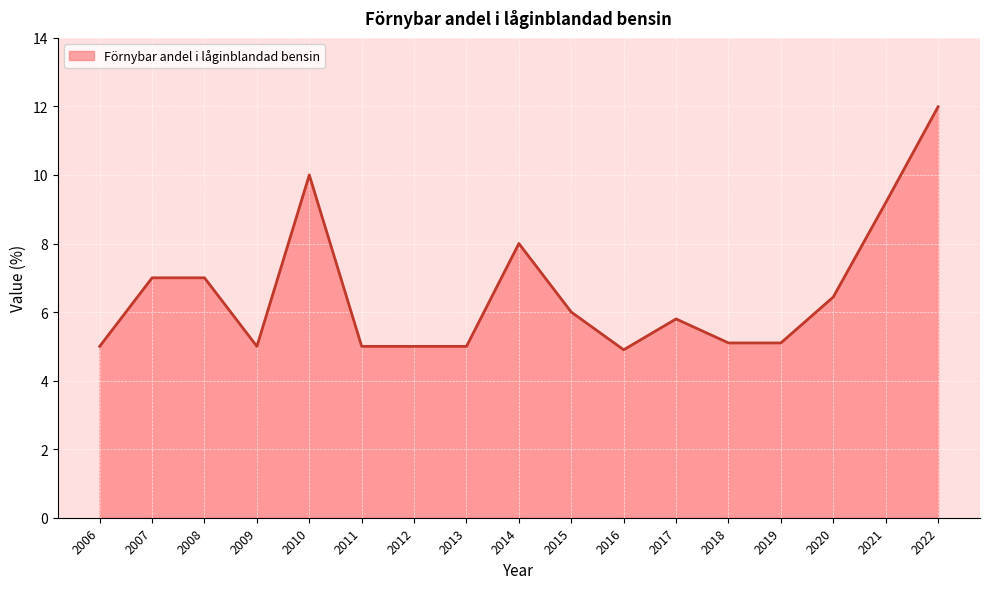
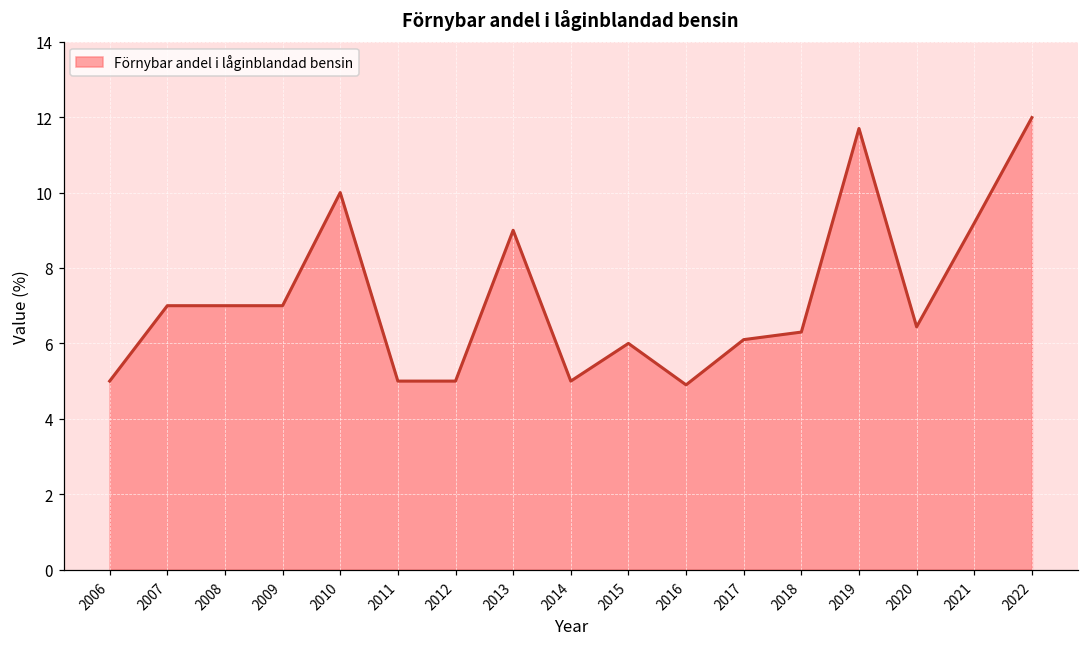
2009: 5 -> 7
2013: 5 -> 9
2014: 8 -> 5
2017: 5.8 -> 6.1
2018: 5.1 -> 6.3
2019: 5.1 -> 11.7
